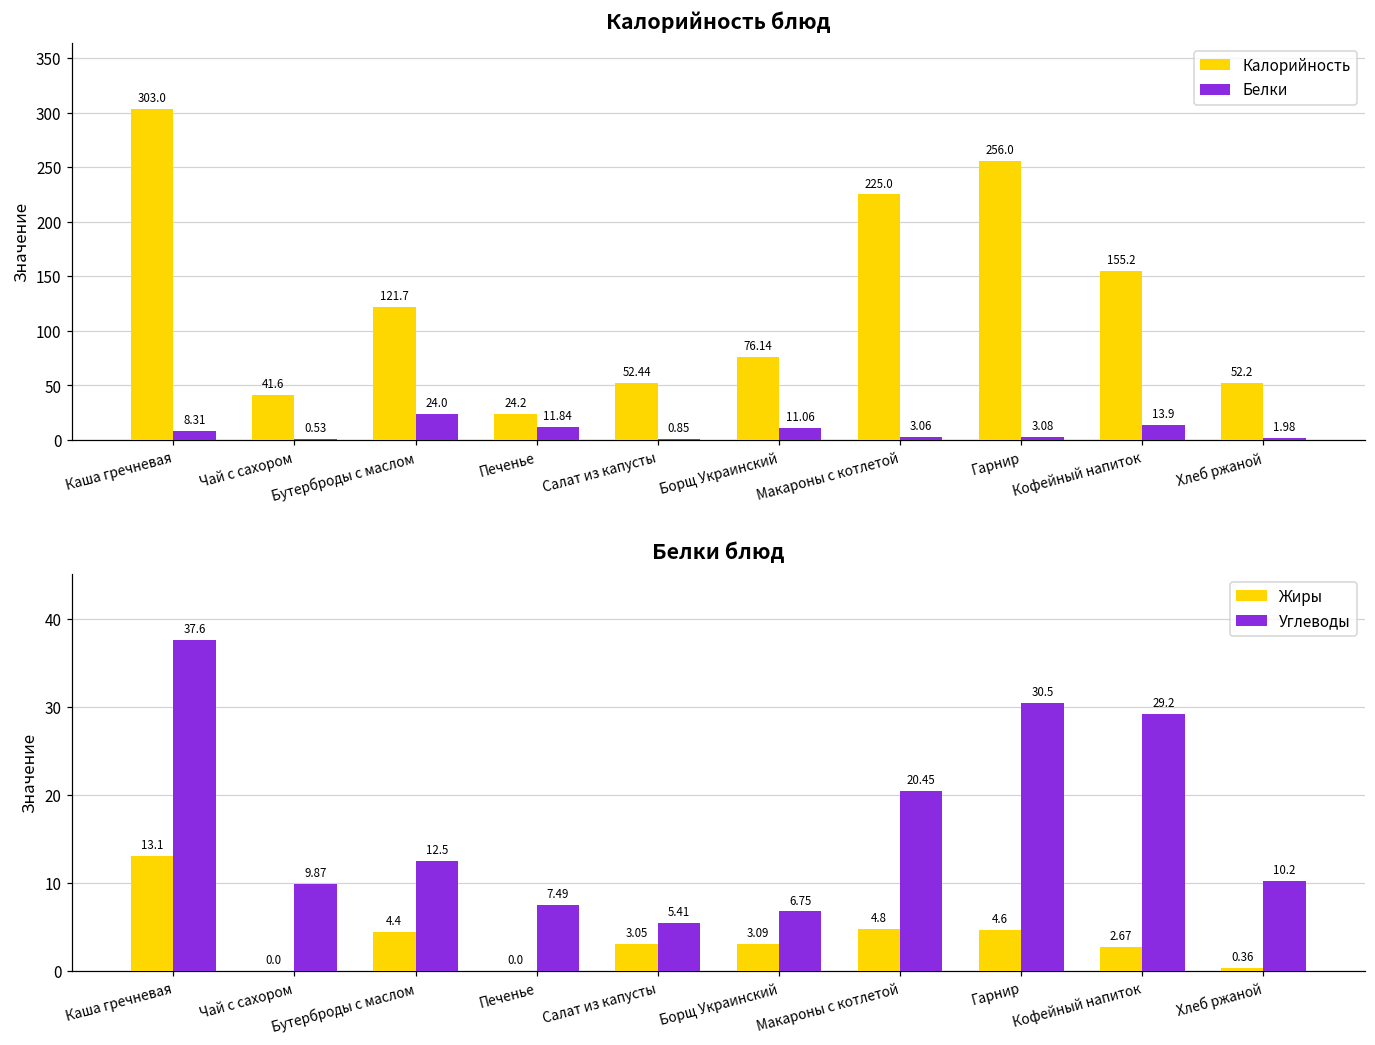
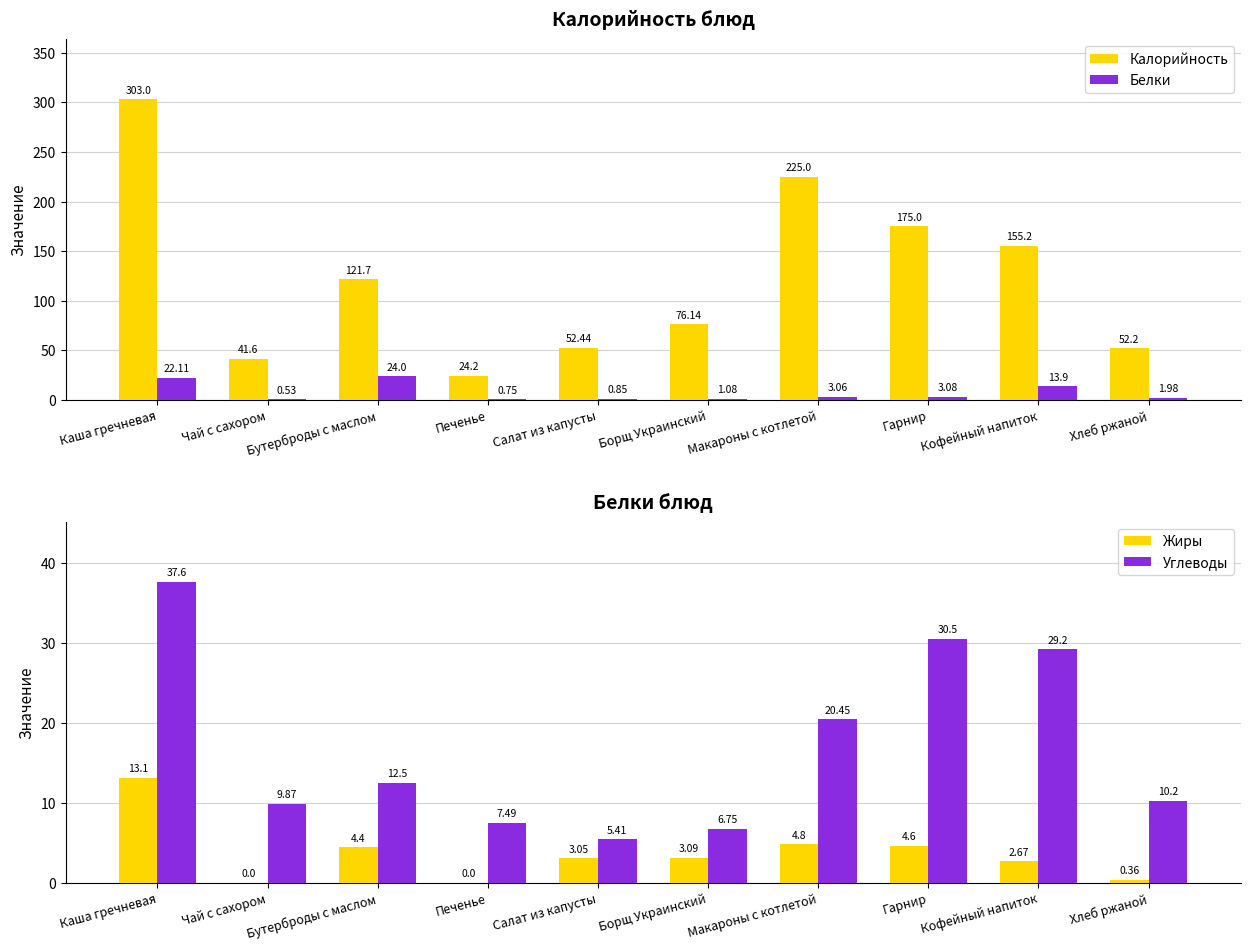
Калорийность блюд, Белки, Каша гречневая: 8.31 -> 22.11
Калорийность блюд, Белки, Печенье: 11.84 -> 0.75
Калорийность блюд, Белки, Борщ Украинский: 11.06 -> 1.08
Калорийность блюд, Калорийность, Гарнир: 256.0 -> 175.0
